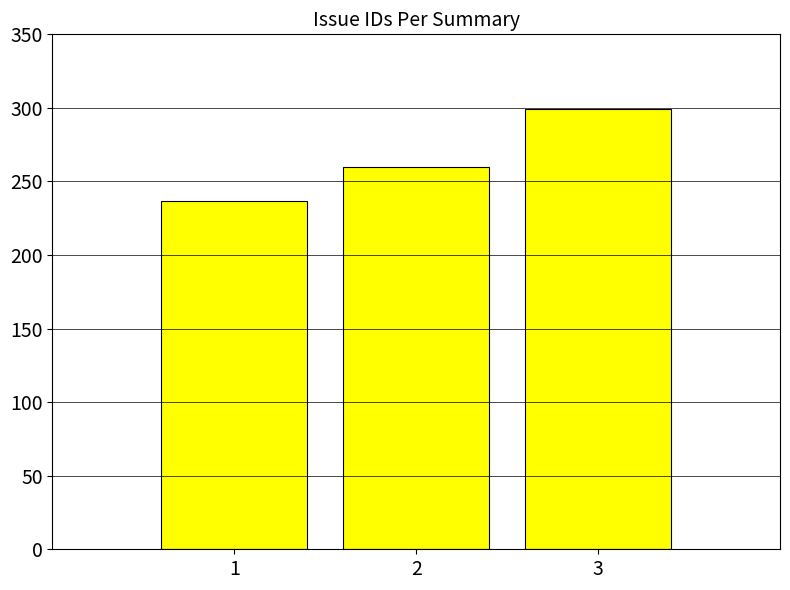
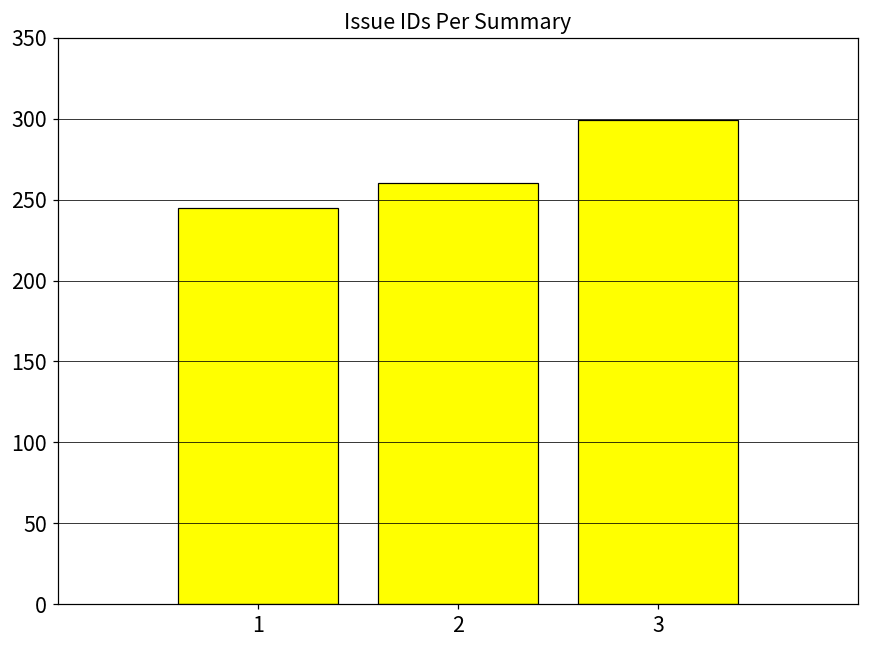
1: 237 -> 245
